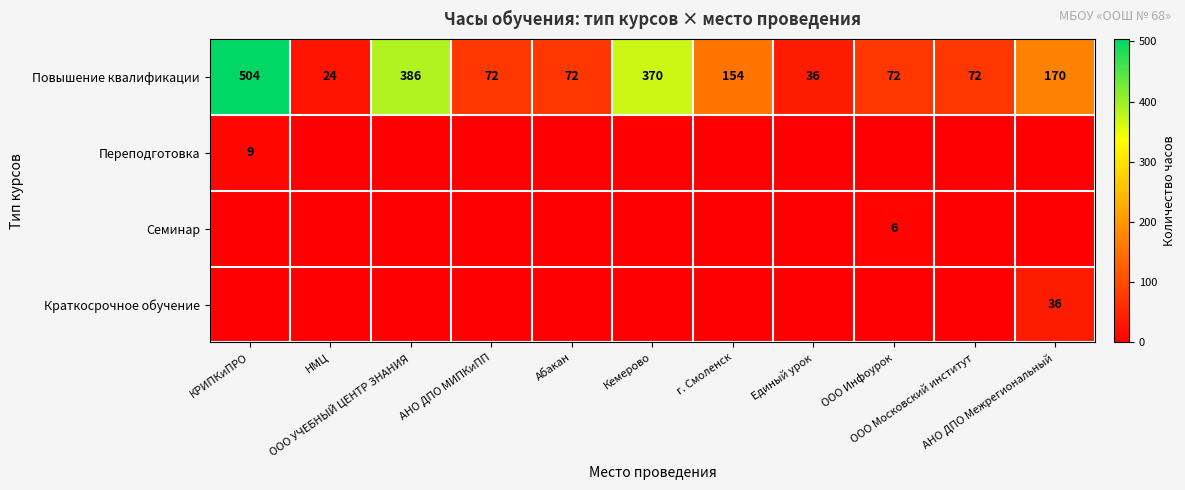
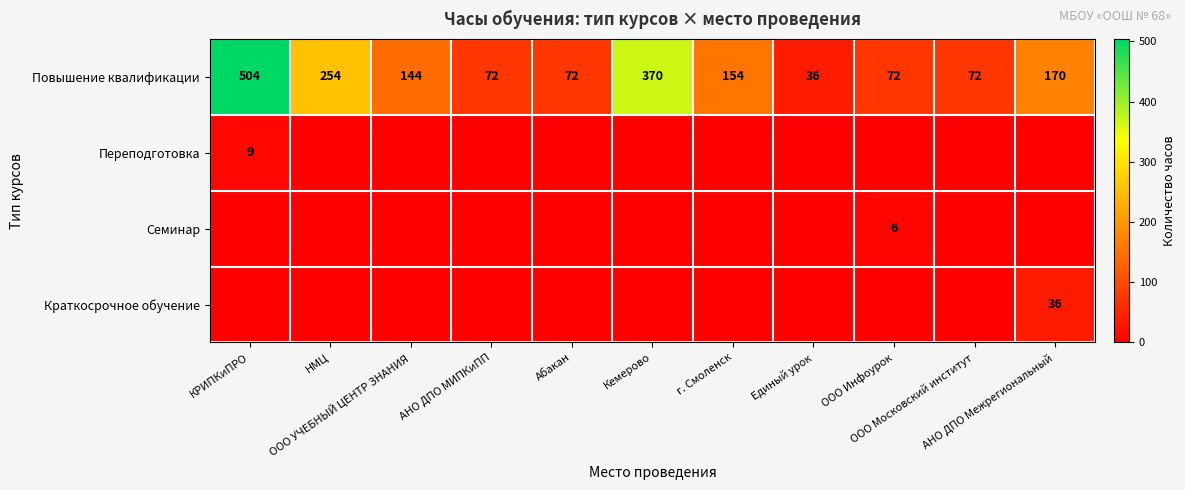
Повышение квалификации, НМЦ: 24 -> 254
Повышение квалификации, ООО УЧЕБНЫЙ ЦЕНТР ЗНАНИЯ: 386 -> 144
